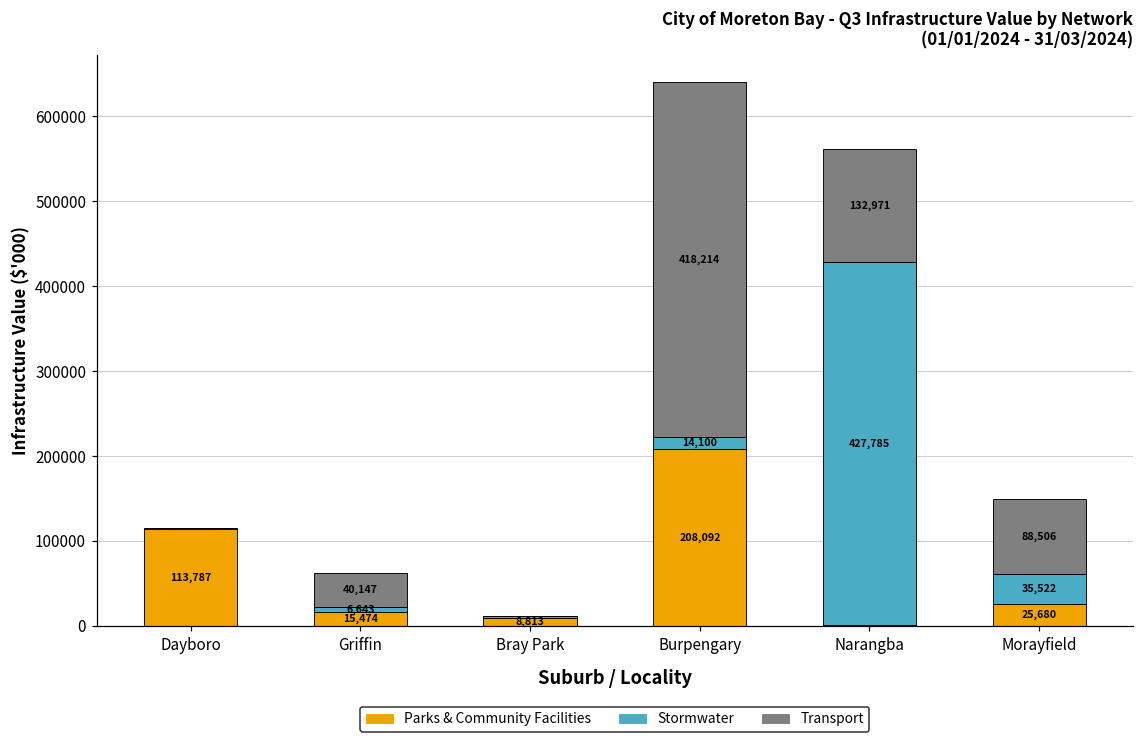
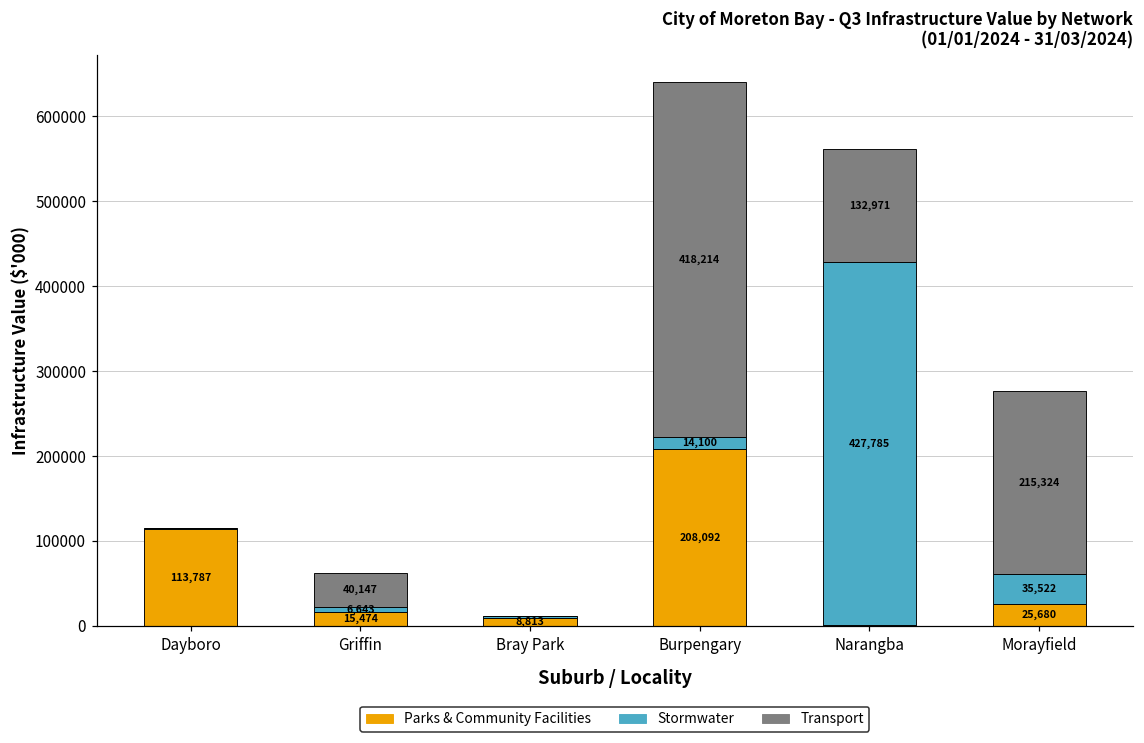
Transport, Morayfield: 88,506 -> 215,324
